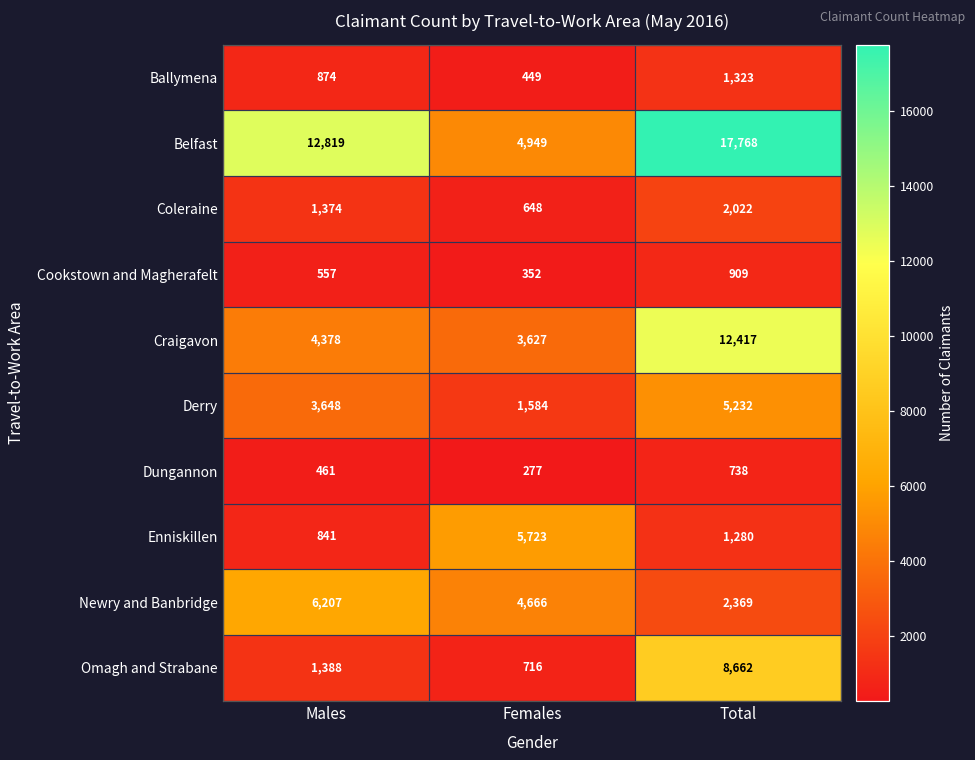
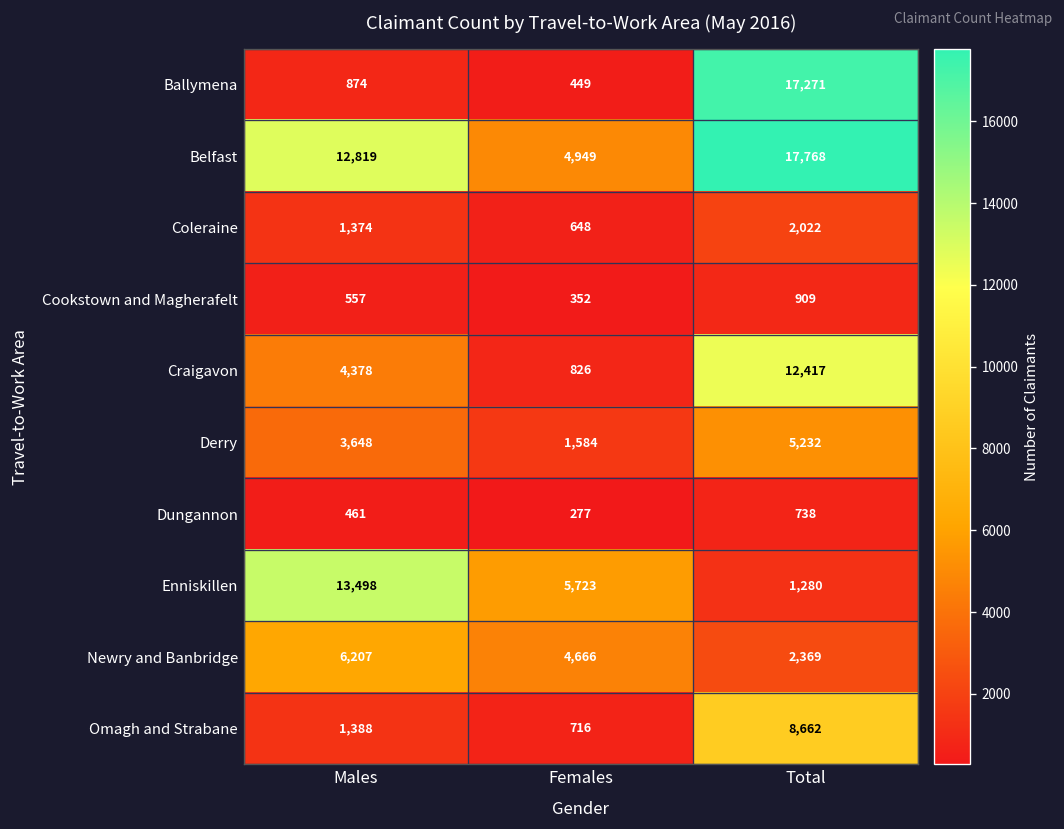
Ballymena, Total: 1,323 -> 17,271
Craigavon, Females: 3,627 -> 826
Enniskillen, Males: 841 -> 13,498
